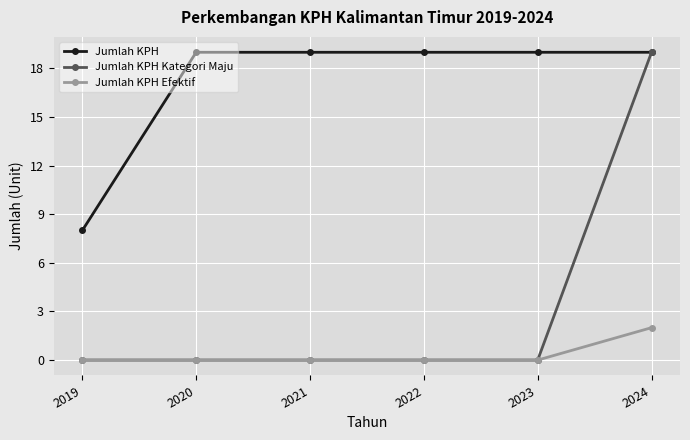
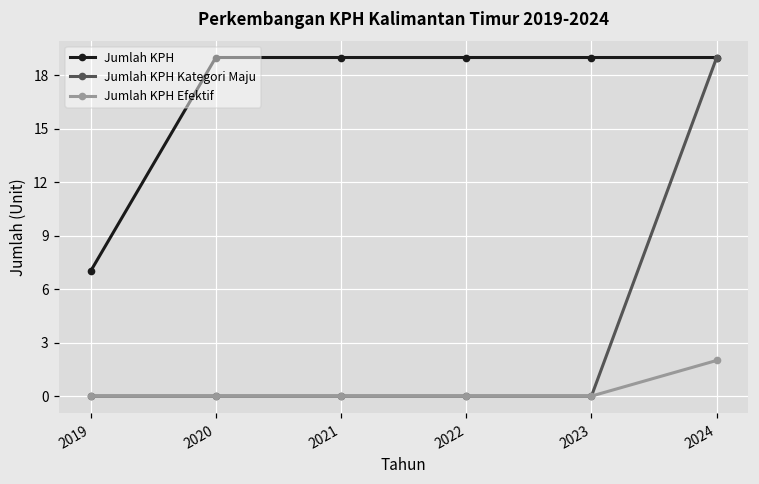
Jumlah KPH, 2019: 8 -> 7
